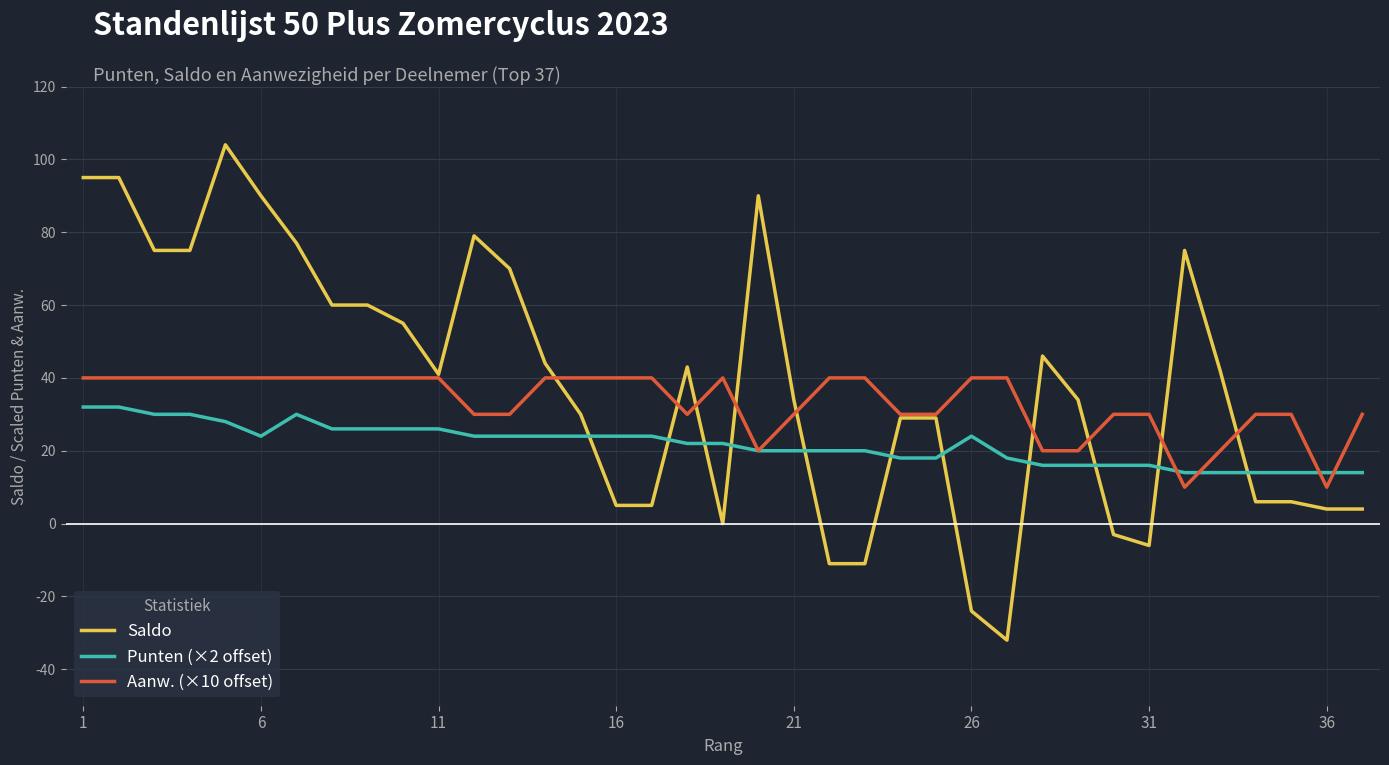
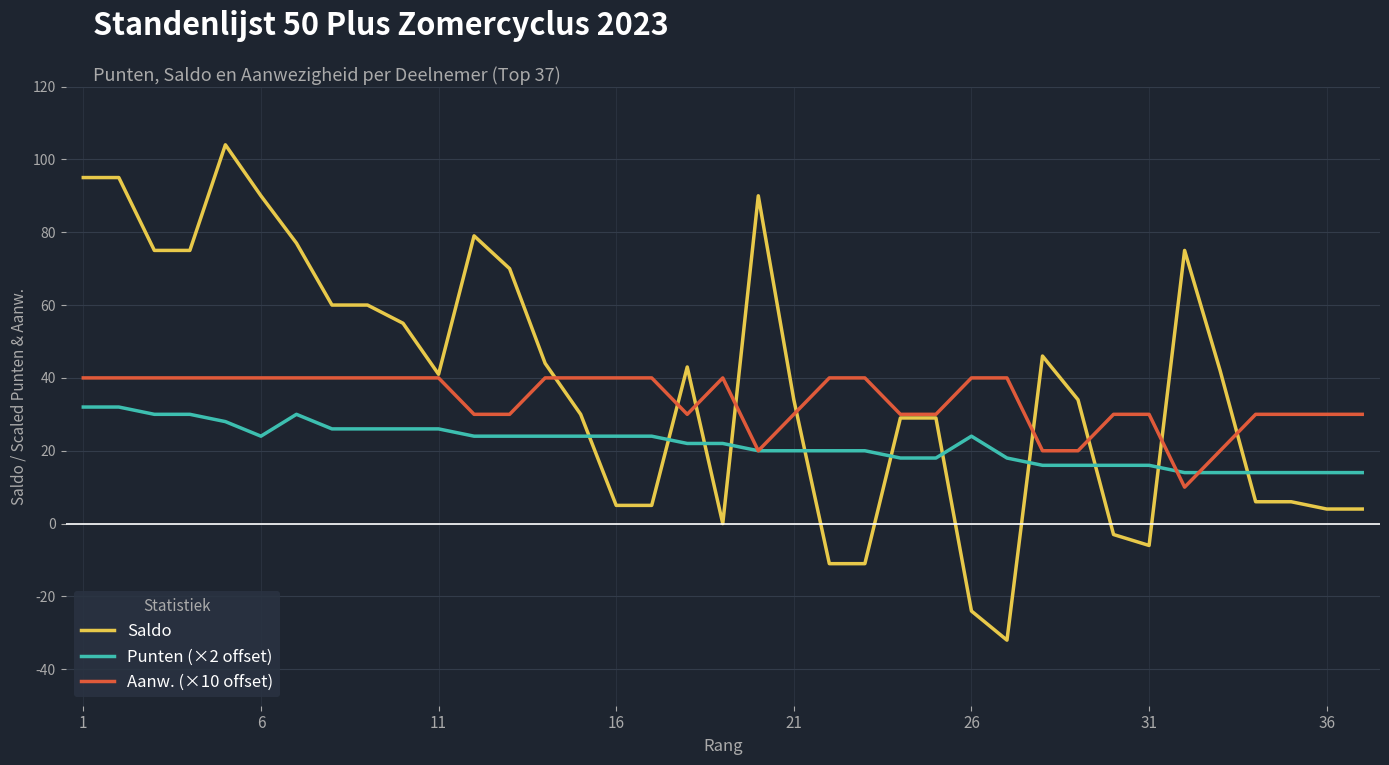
Aanw. (×10 offset), 36: 10 -> 30
